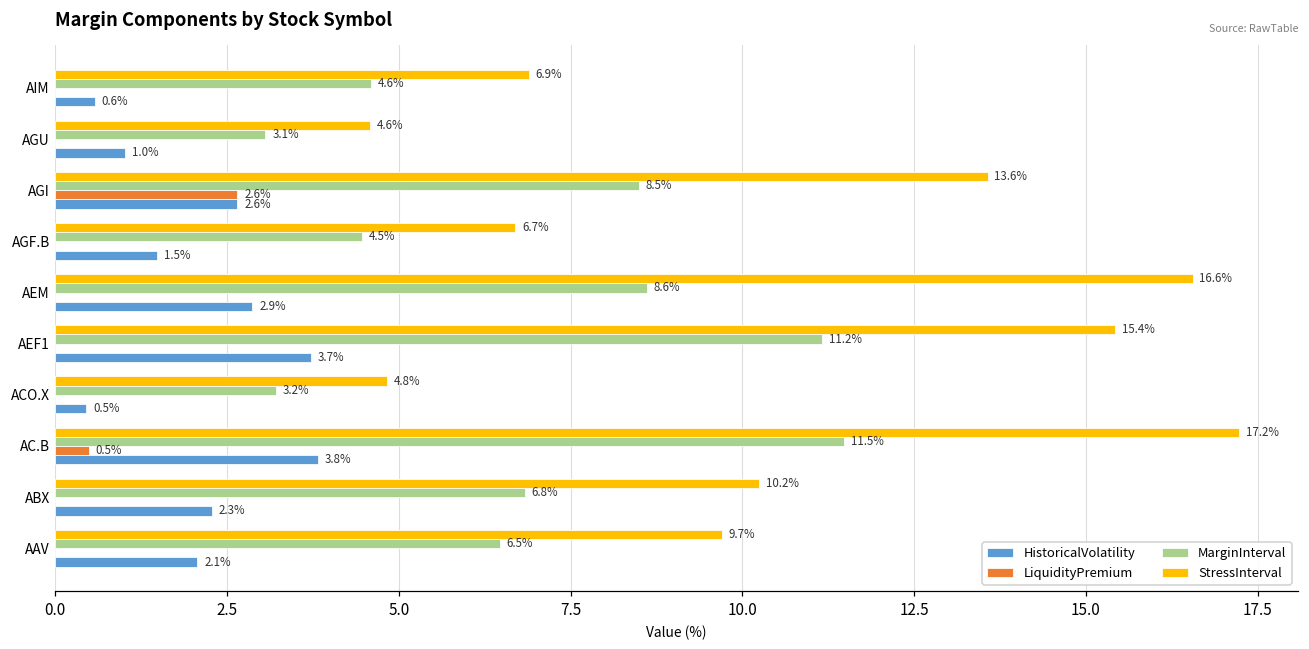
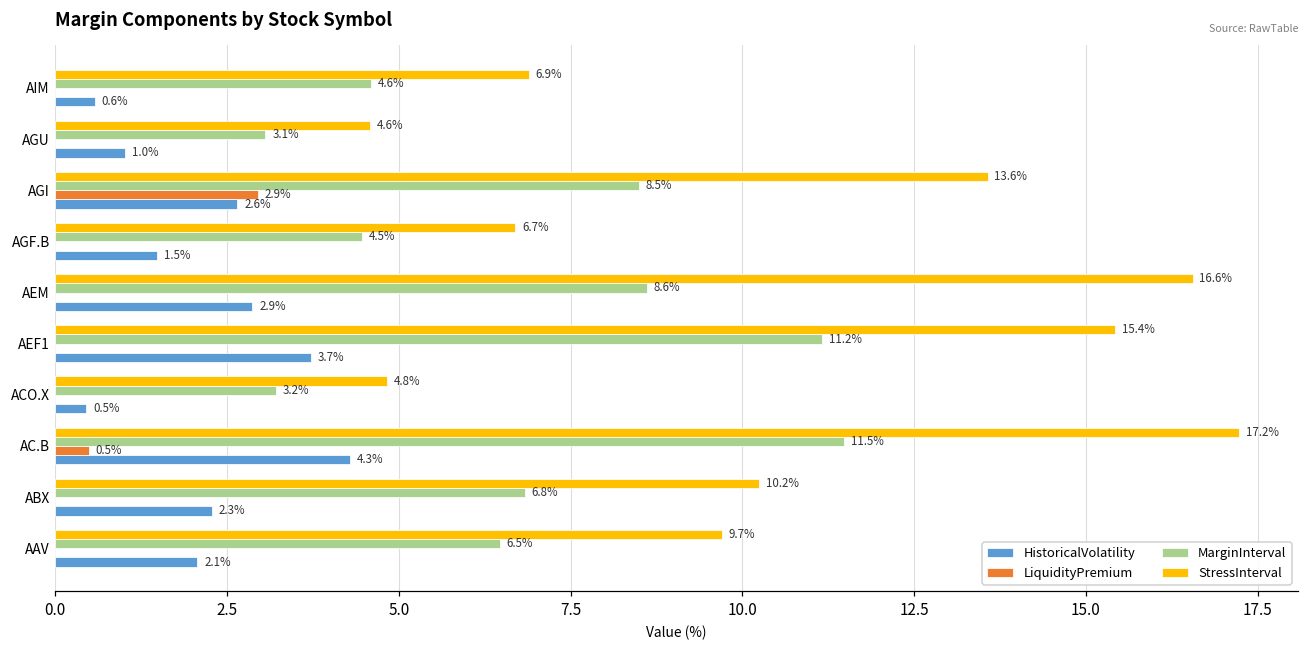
LiquidityPremium, AGI: 2.6% -> 2.9%
HistoricalVolatility, AC.B: 3.8% -> 4.3%
